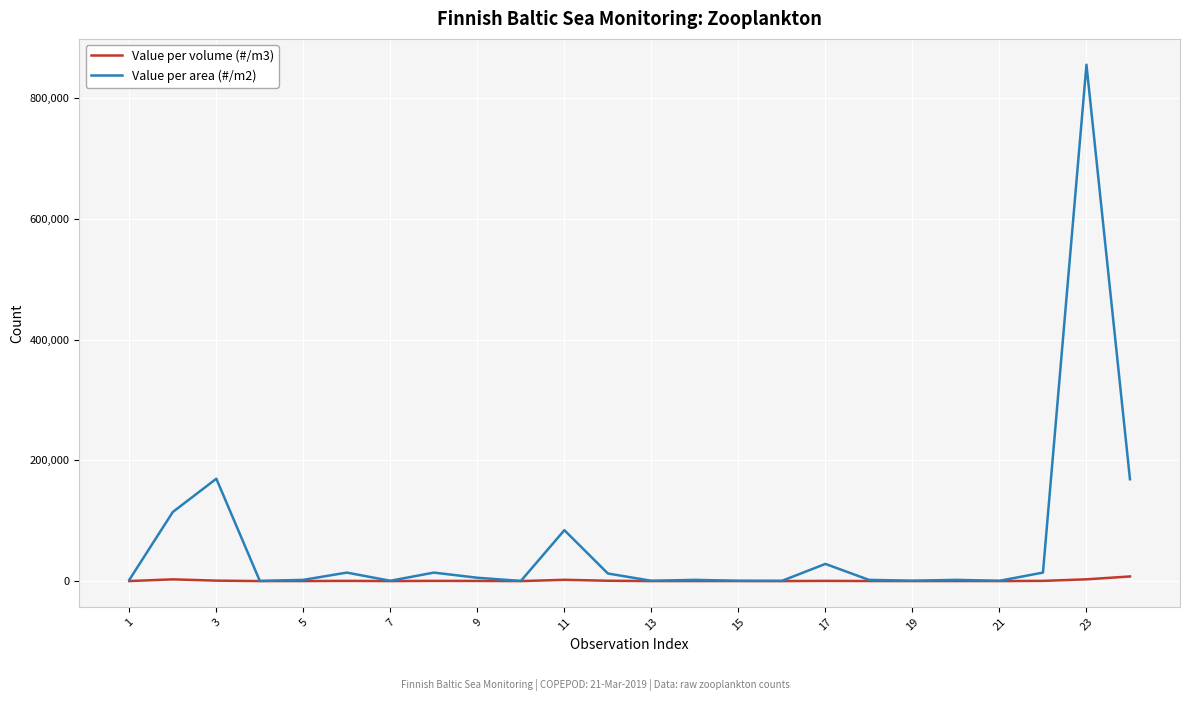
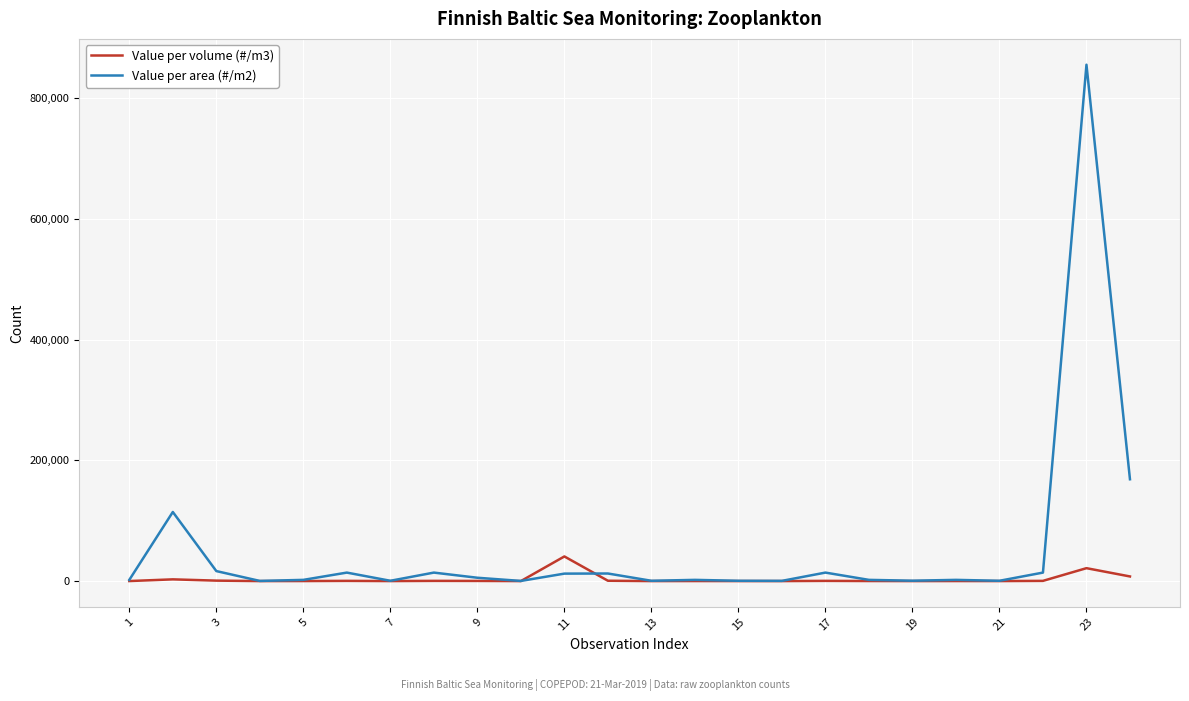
Value per area (#/m2), 3: 170,000 -> 20,000
Value per volume (#/m3), 11: 0 -> 40,000
Value per area (#/m2), 11: 80,000 -> 10,000
Value per area (#/m2), 17: 30,000 -> 10,000
Value per volume (#/m3), 23: 0 -> 20,000
